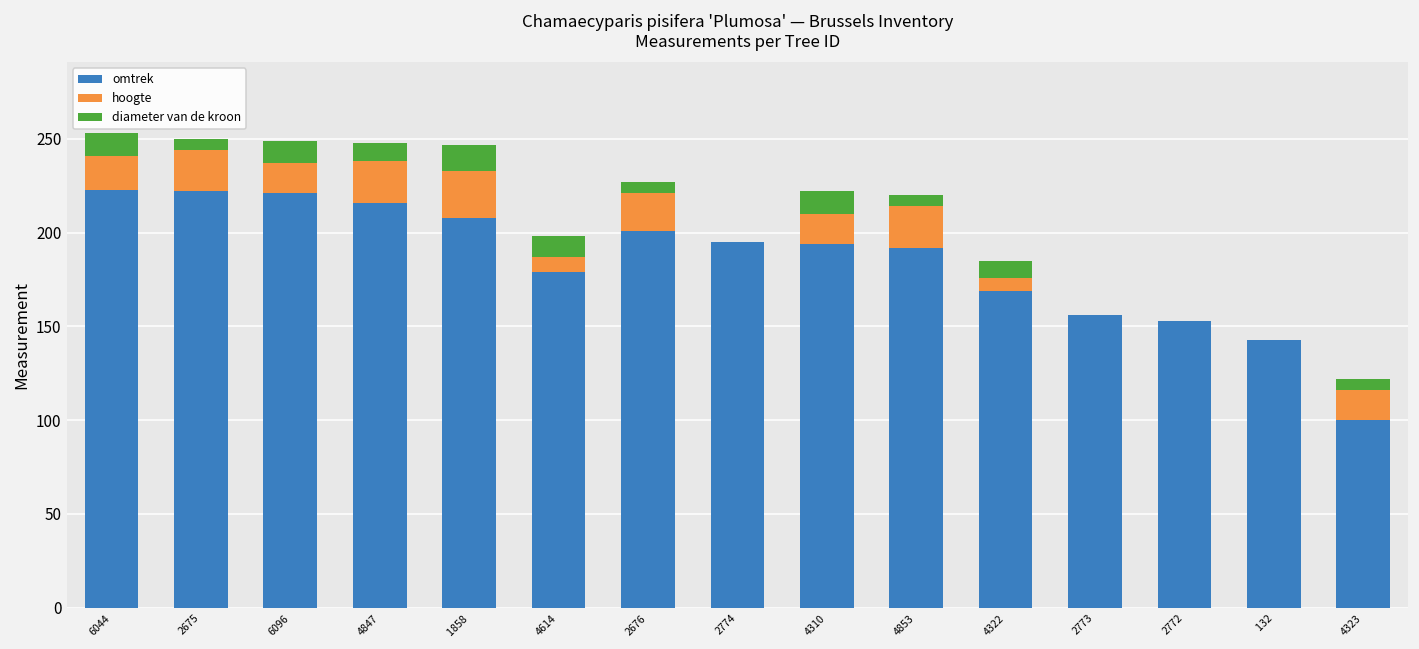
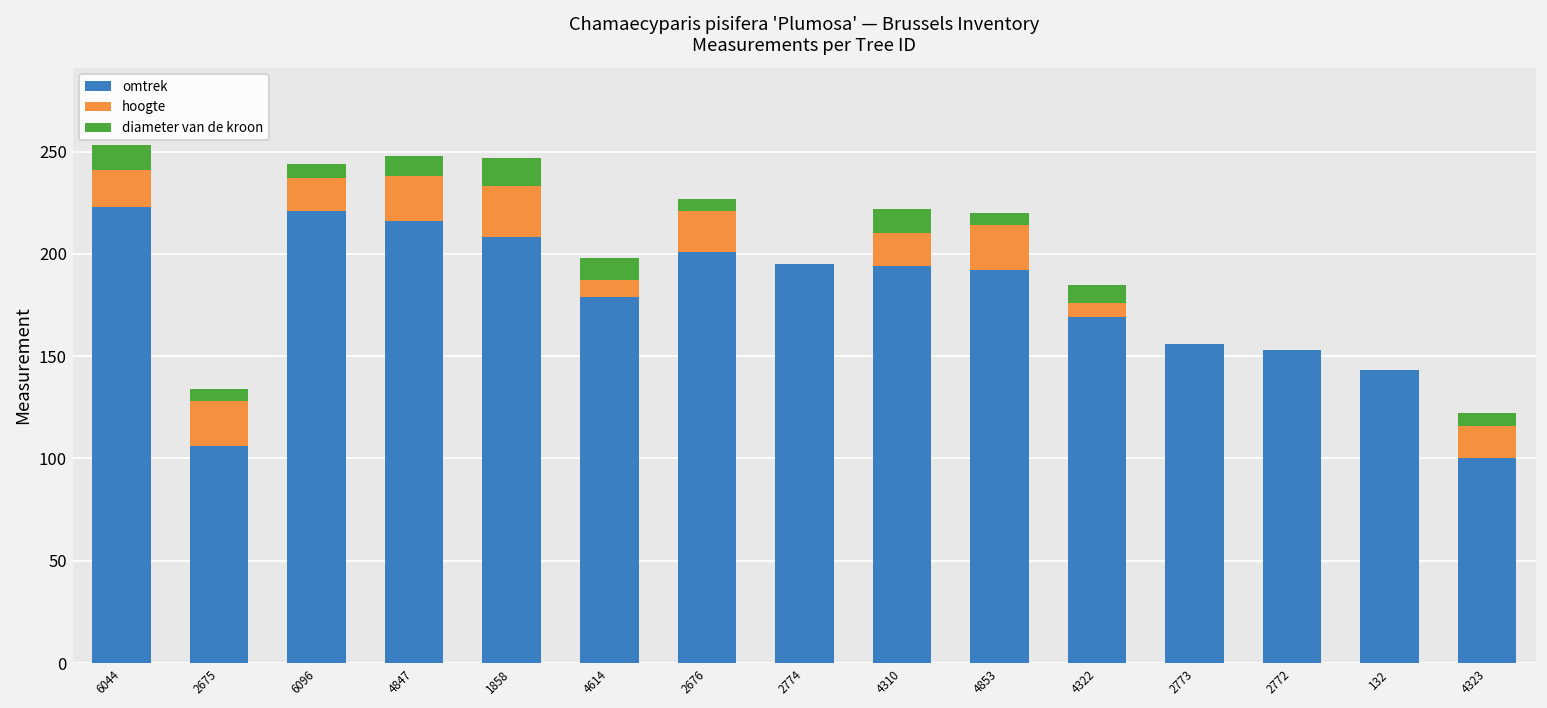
omtrek, 2675: 222 -> 106
diameter van de kroon, 6096: 12 -> 7
